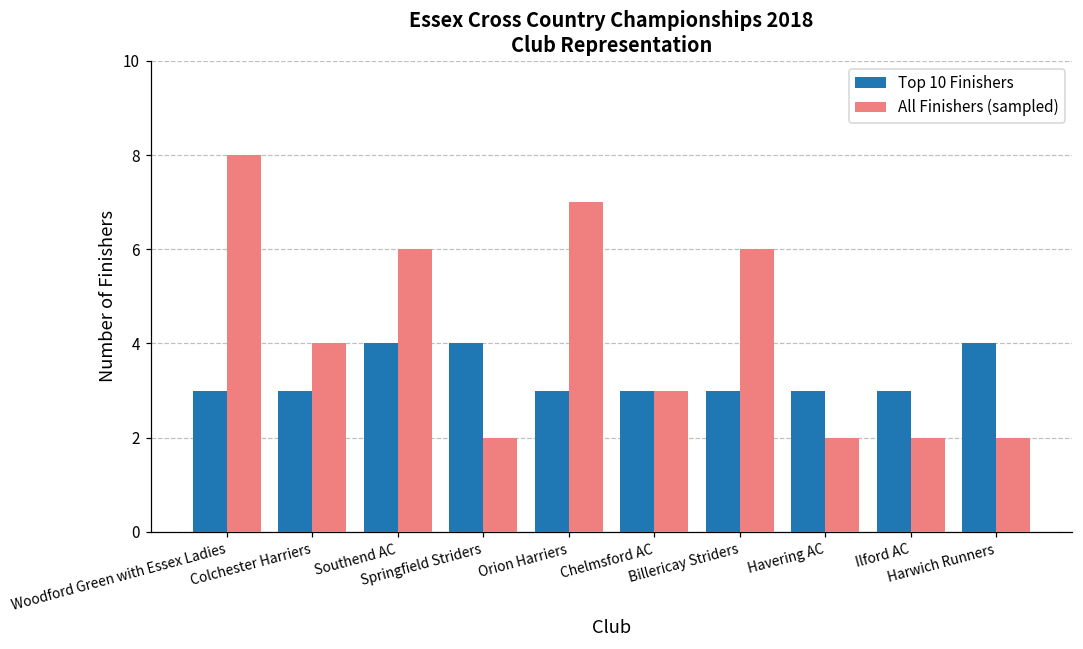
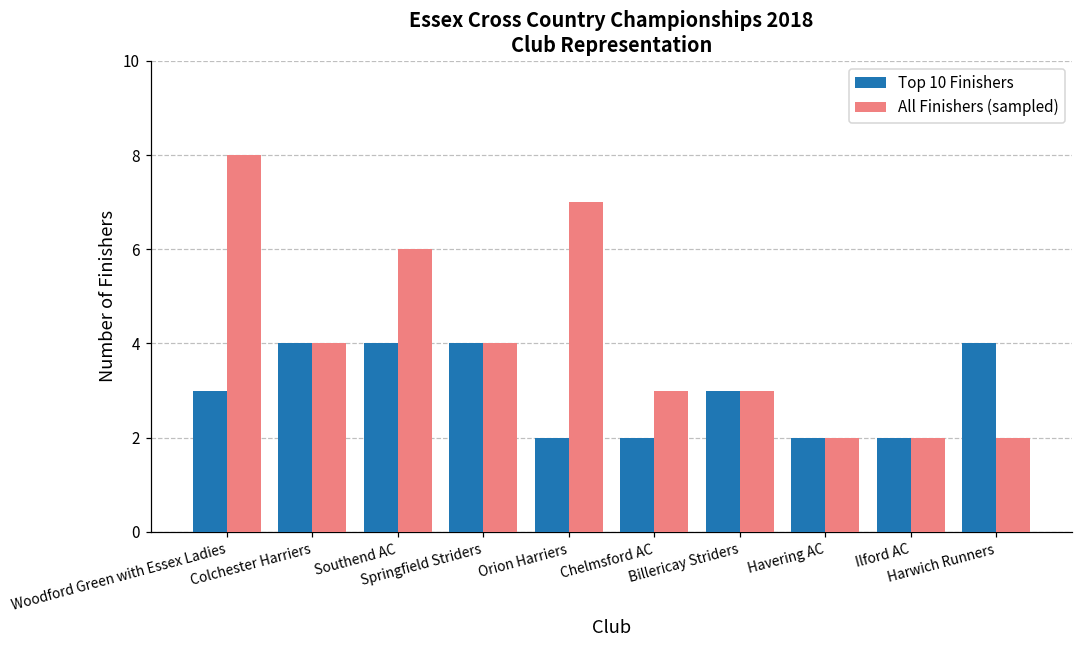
Top 10 Finishers, Colchester Harriers: 3 -> 4
All Finishers (sampled), Springfield Striders: 2 -> 4
Top 10 Finishers, Orion Harriers: 3 -> 2
Top 10 Finishers, Chelmsford AC: 3 -> 2
All Finishers (sampled), Billericay Striders: 6 -> 3
Top 10 Finishers, Havering AC: 3 -> 2
Top 10 Finishers, Ilford AC: 3 -> 2
